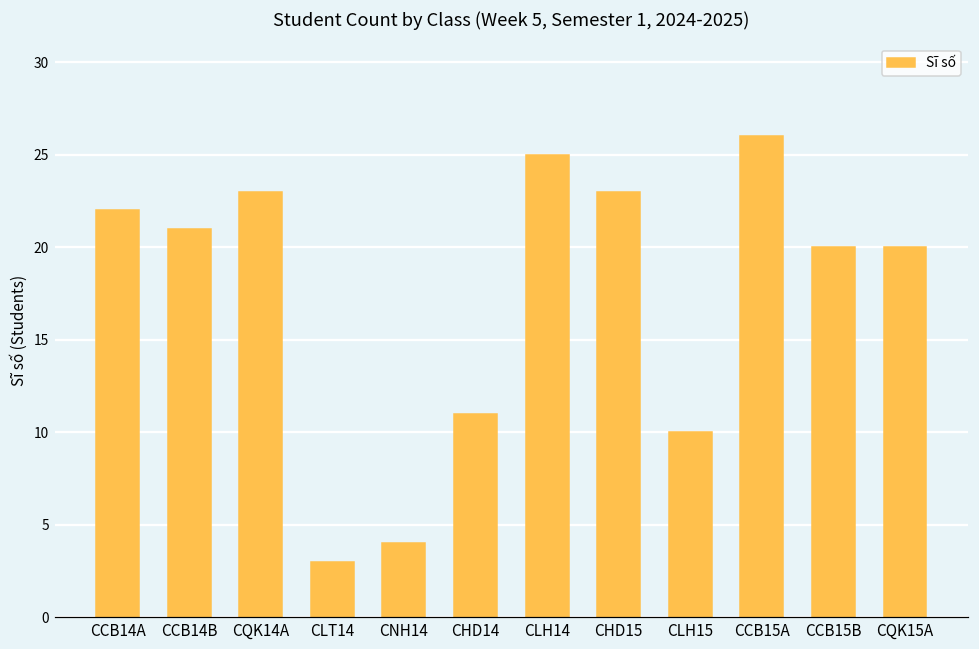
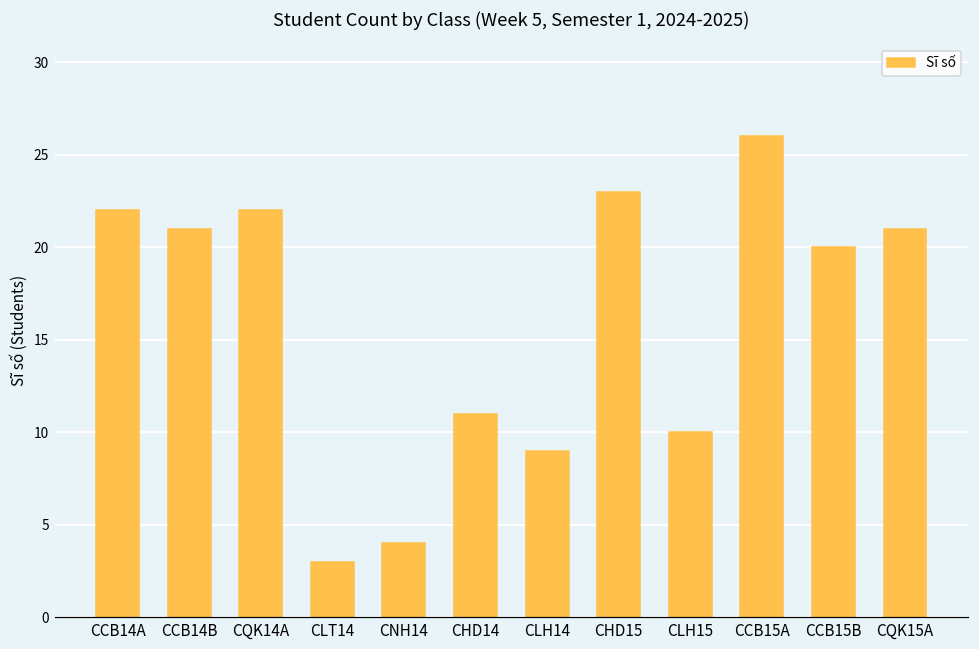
CQK14A: 23 -> 22
CLH14: 25 -> 9
CQK15A: 20 -> 21
